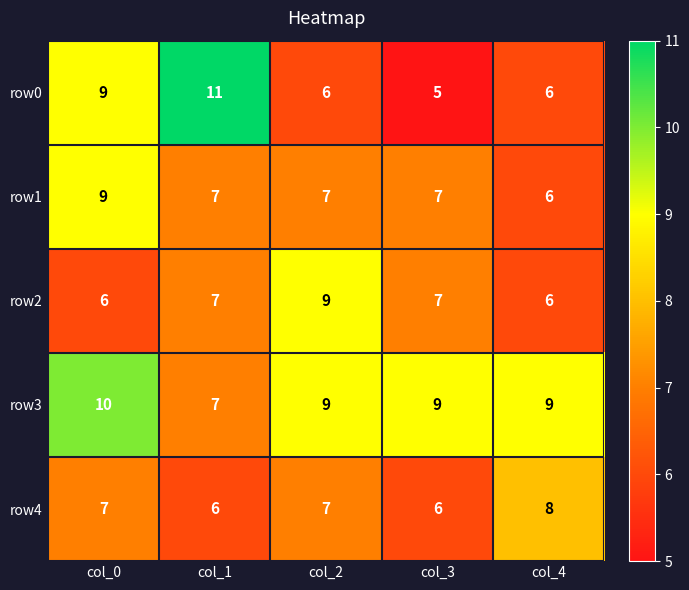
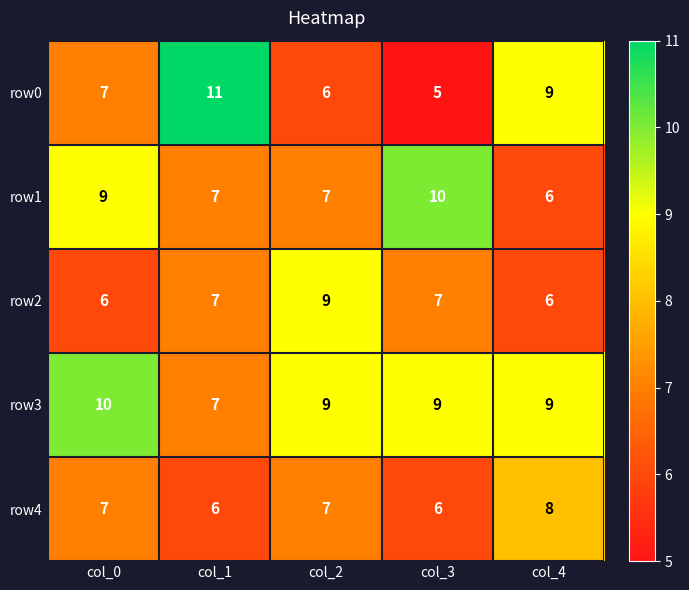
row0, col_0: 9 -> 7
row0, col_4: 6 -> 9
row1, col_3: 7 -> 10
